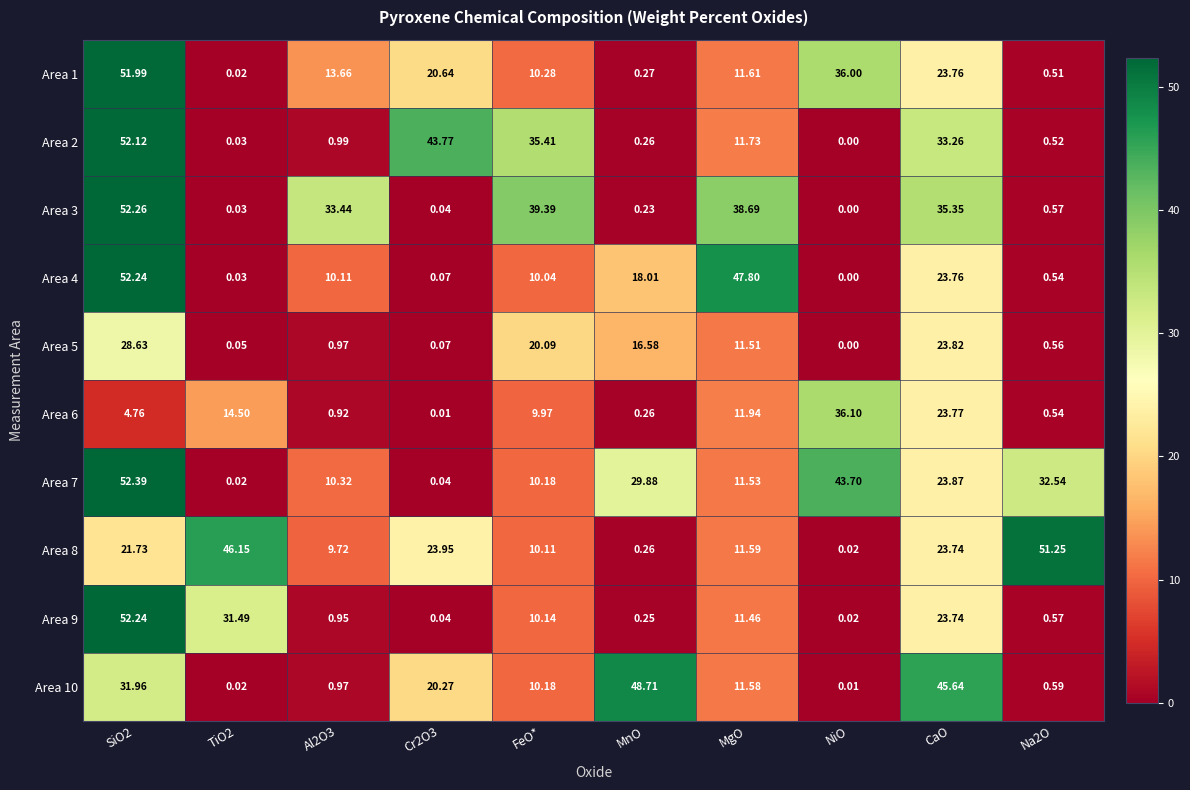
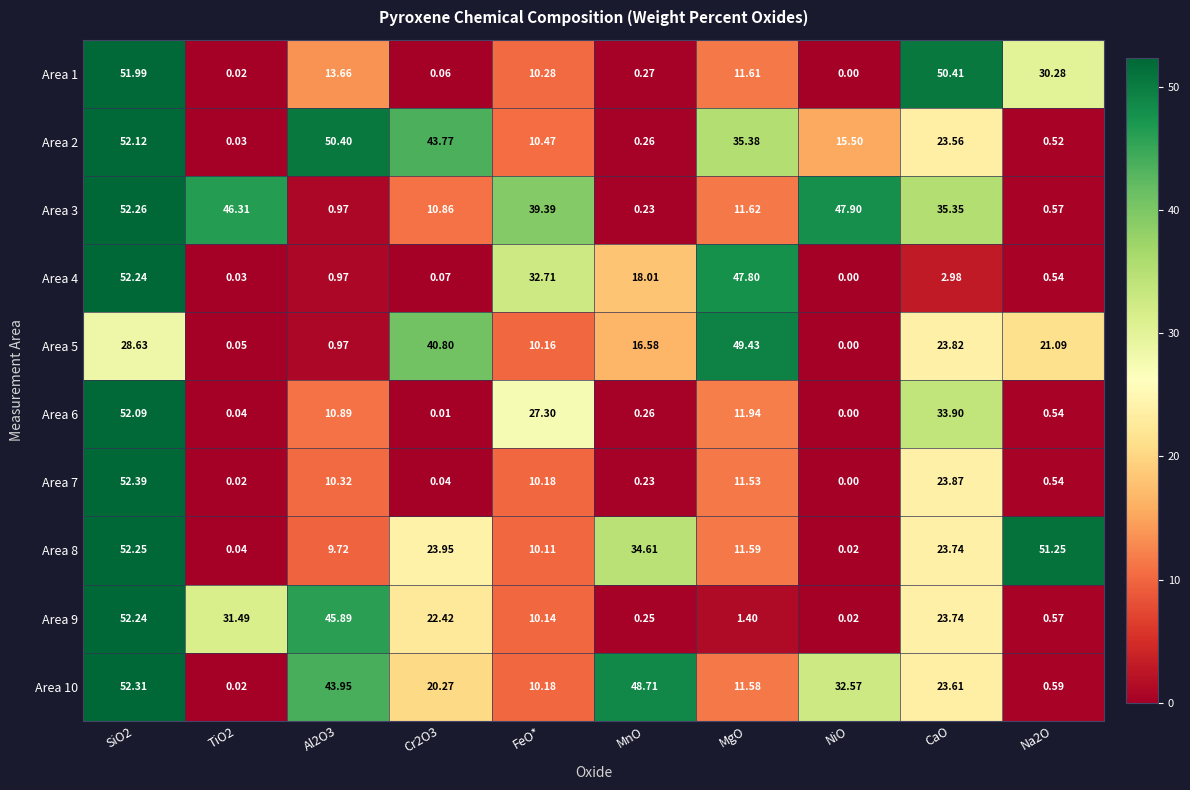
Area 1, Cr2O3: 20.64 -> 0.06
Area 1, NiO: 36.00 -> 0.00
Area 1, CaO: 23.76 -> 50.41
Area 1, Na2O: 0.51 -> 30.28
Area 2, Al2O3: 0.99 -> 50.40
Area 2, FeO*: 35.41 -> 10.47
Area 2, MgO: 11.73 -> 35.38
Area 2, NiO: 0.00 -> 15.50
Area 2, CaO: 33.26 -> 23.56
Area 3, TiO2: 0.03 -> 46.31
Area 3, Al2O3: 33.44 -> 0.97
Area 3, Cr2O3: 0.04 -> 10.86
Area 3, MgO: 38.69 -> 11.62
Area 3, NiO: 0.00 -> 47.90
Area 4, Al2O3: 10.11 -> 0.97
Area 4, FeO*: 10.04 -> 32.71
Area 4, CaO: 23.76 -> 2.98
Area 5, Cr2O3: 0.07 -> 40.80
Area 5, FeO*: 20.09 -> 10.16
Area 5, MgO: 11.51 -> 49.43
Area 5, Na2O: 0.56 -> 21.09
Area 6, SiO2: 4.76 -> 52.09
Area 6, TiO2: 14.50 -> 0.04
Area 6, Al2O3: 0.92 -> 10.89
Area 6, FeO*: 9.97 -> 27.30
Area 6, NiO: 36.10 -> 0.00
Area 6, CaO: 23.77 -> 33.90
Area 7, MnO: 29.88 -> 0.23
Area 7, NiO: 43.70 -> 0.00
Area 7, Na2O: 32.54 -> 0.54
Area 8, SiO2: 21.73 -> 52.25
Area 8, TiO2: 46.15 -> 0.04
Area 8, MnO: 0.26 -> 34.61
Area 9, Al2O3: 0.95 -> 45.89
Area 9, Cr2O3: 0.04 -> 22.42
Area 9, MgO: 11.46 -> 1.40
Area 10, SiO2: 31.96 -> 52.31
Area 10, Al2O3: 0.97 -> 43.95
Area 10, NiO: 0.01 -> 32.57
Area 10, CaO: 45.64 -> 23.61
